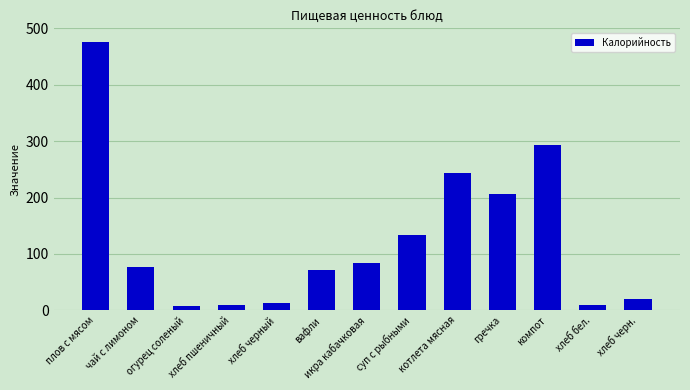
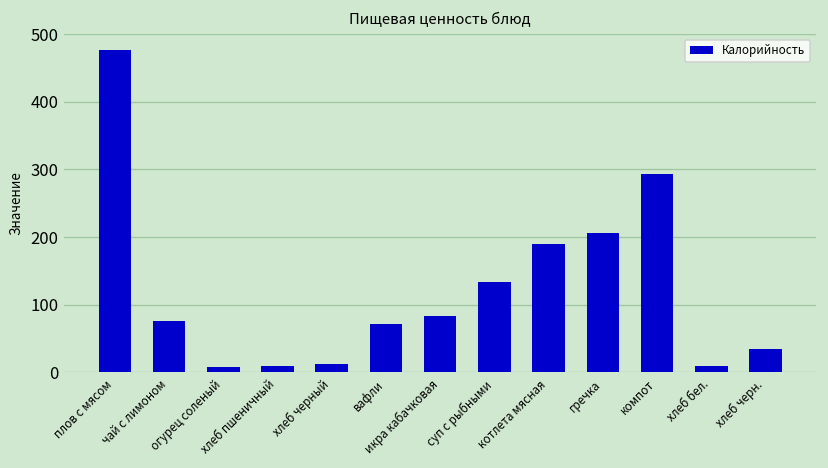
котлета мясная: 240 -> 190
хлеб черн.: 20 -> 30
